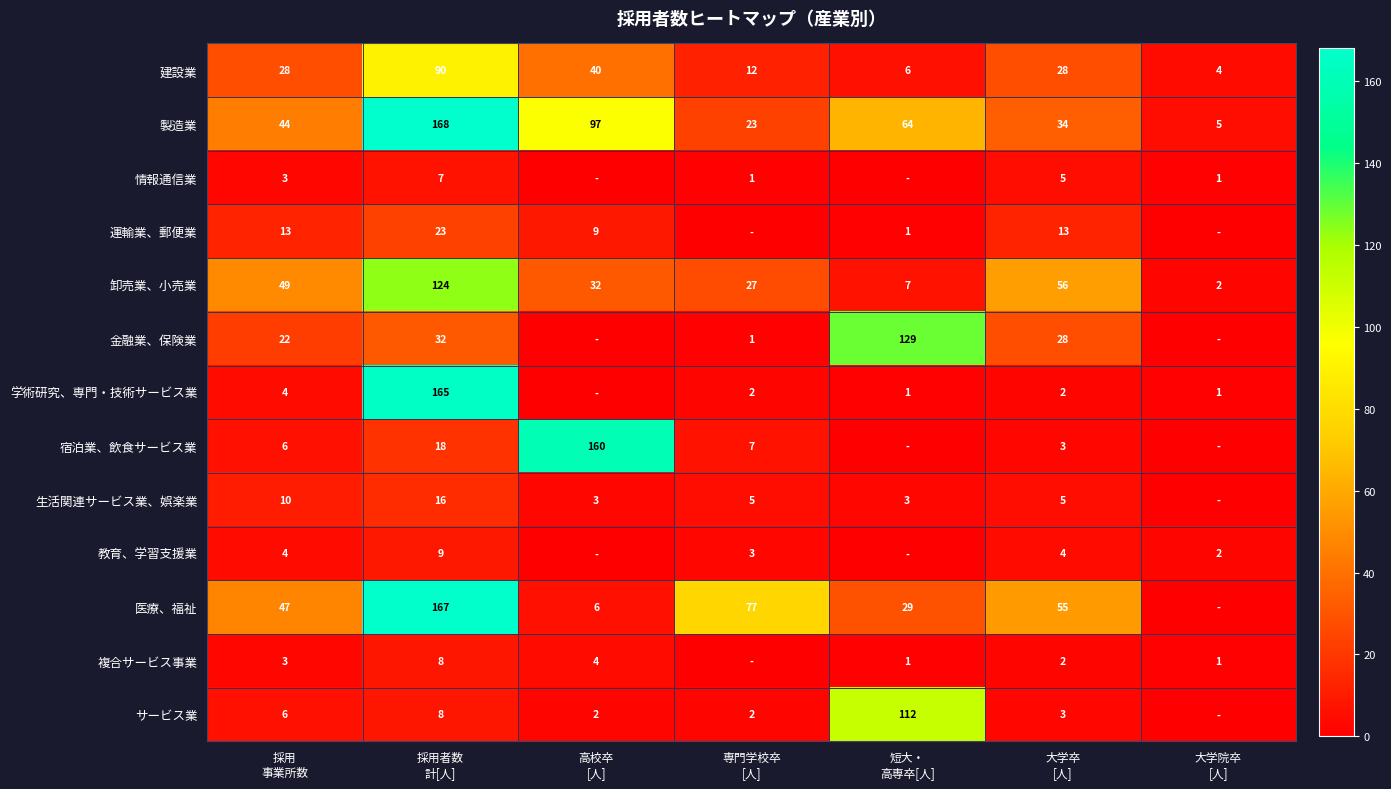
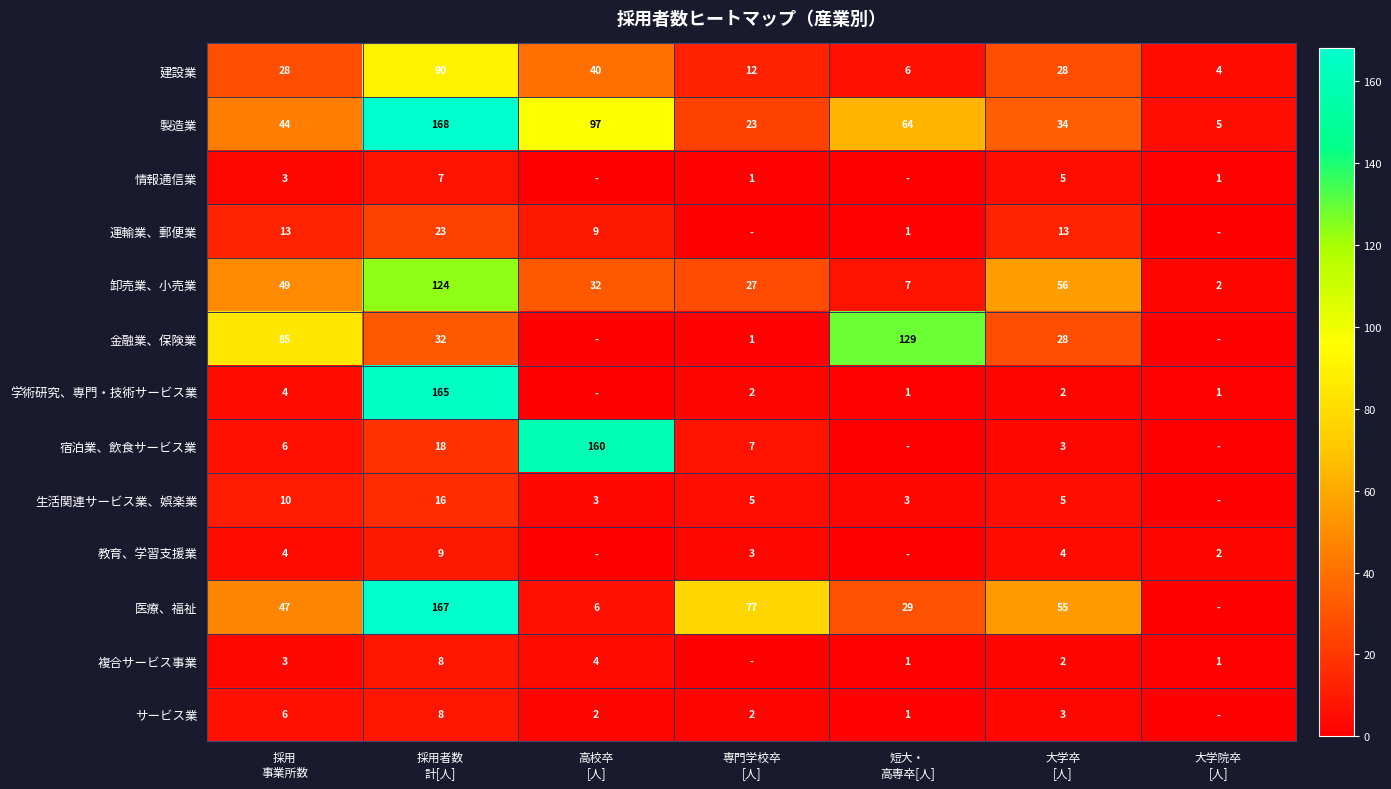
金融業、保険業, 採用 事業所数: 22 -> 85
サービス業, 短大・ 高専卒[人]: 112 -> 1
